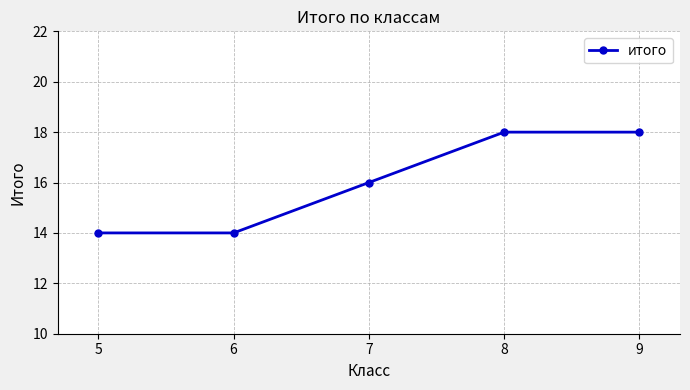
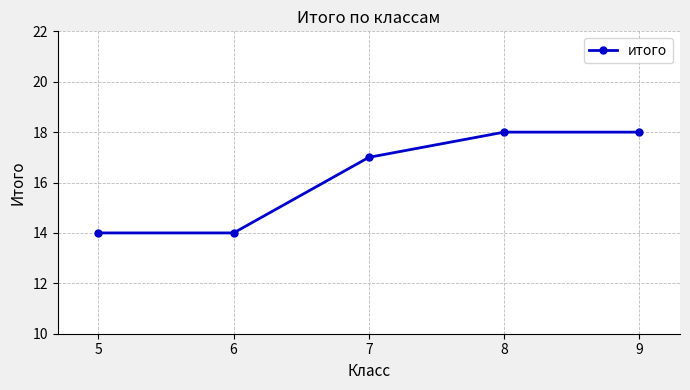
7: 16 -> 17
